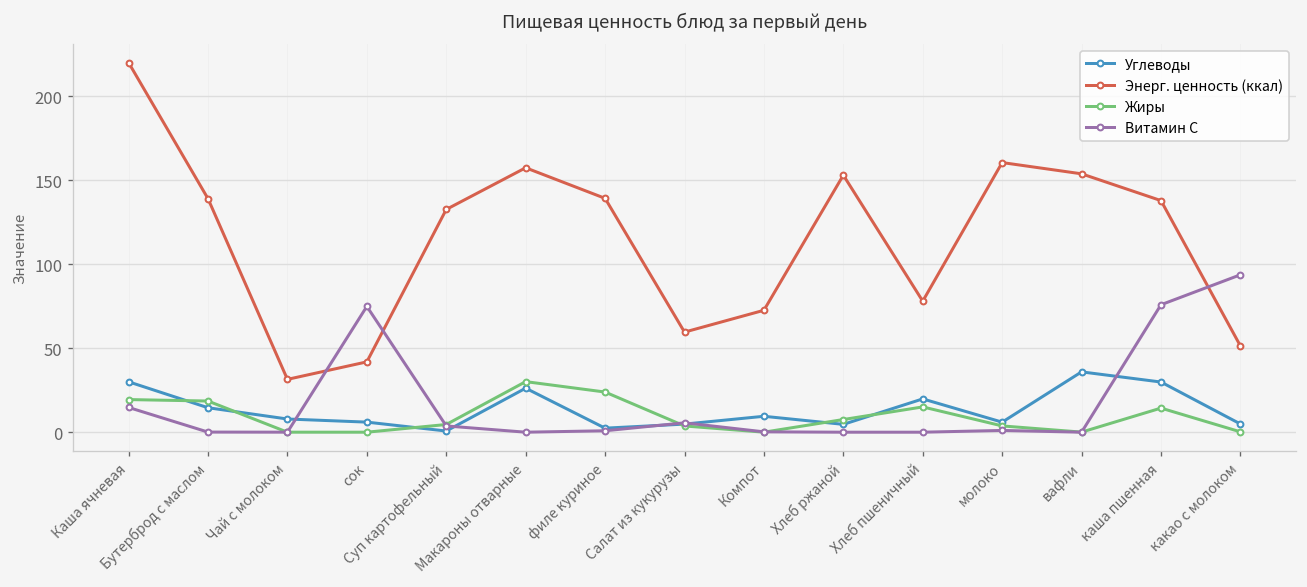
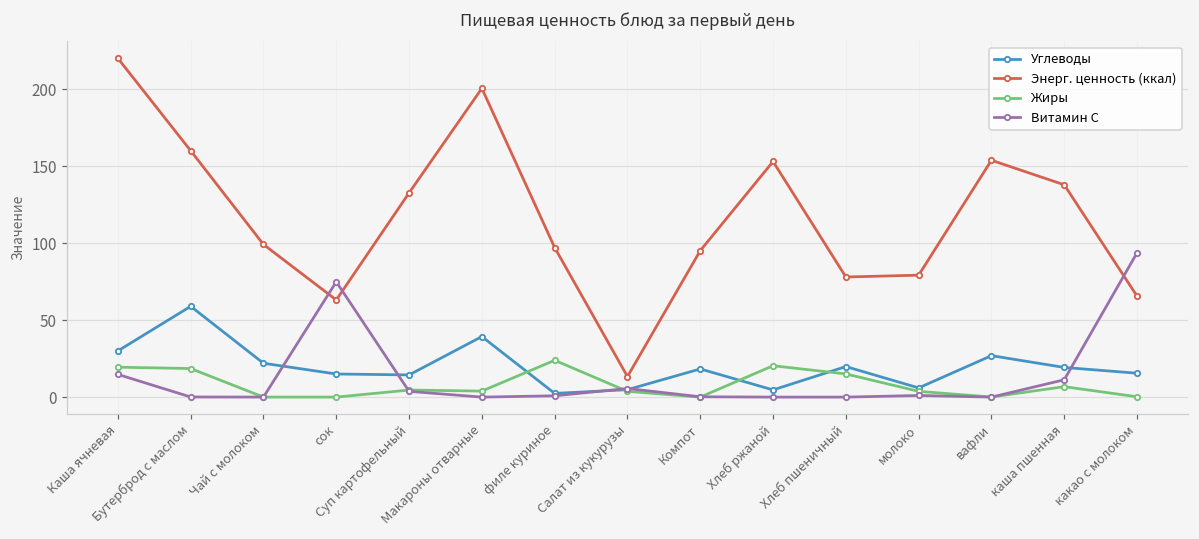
Углеводы, Бутерброд с маслом: 15 -> 59
Энерг. ценность (ккал), Бутерброд с маслом: 139 -> 160
Углеводы, Чай с молоком: 8 -> 22
Энерг. ценность (ккал), Чай с молоком: 31 -> 99
Углеводы, сок: 6 -> 15
Энерг. ценность (ккал), сок: 42 -> 63
Углеводы, Суп картофельный: 1 -> 14
Углеводы, Макароны отварные: 26 -> 39
Энерг. ценность (ккал), Макароны отварные: 157 -> 201
Жиры, Макароны отварные: 30 -> 4
Энерг. ценность (ккал), филе куриное: 139 -> 97
Энерг. ценность (ккал), Салат из кукурузы: 60 -> 13
Углеводы, Компот: 9 -> 18
Энерг. ценность (ккал), Компот: 73 -> 95
Жиры, Хлеб ржаной: 8 -> 20
Энерг. ценность (ккал), молоко: 161 -> 79
Углеводы, вафли: 36 -> 27
Углеводы, каша пшенная: 30 -> 19
Жиры, каша пшенная: 14 -> 7
Витамин С, каша пшенная: 76 -> 11
Углеводы, какао с молоком: 5 -> 16
Энерг. ценность (ккал), какао с молоком: 51 -> 66
